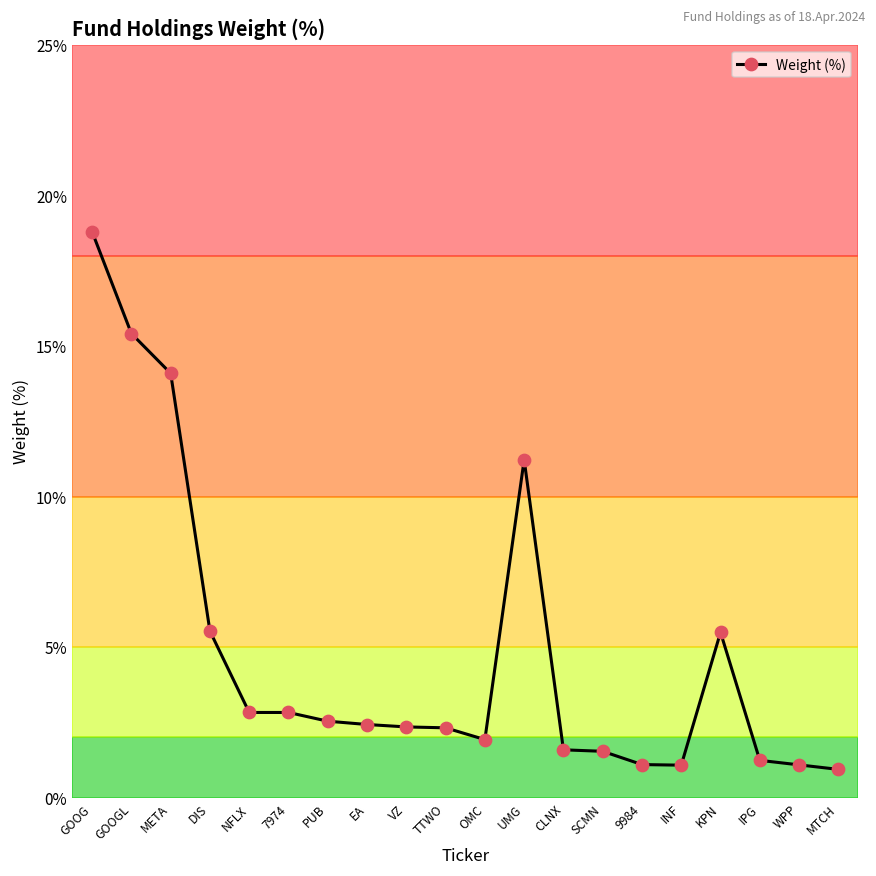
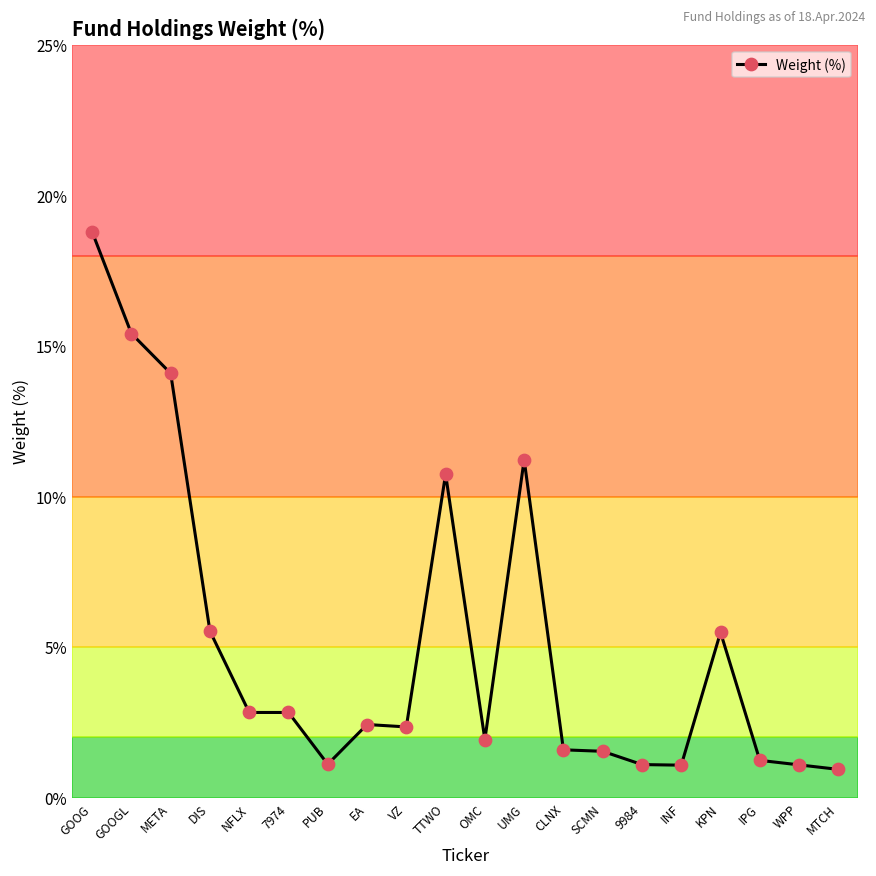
PUB: 2.5% -> 1.1%
TTWO: 2.3% -> 10.7%
